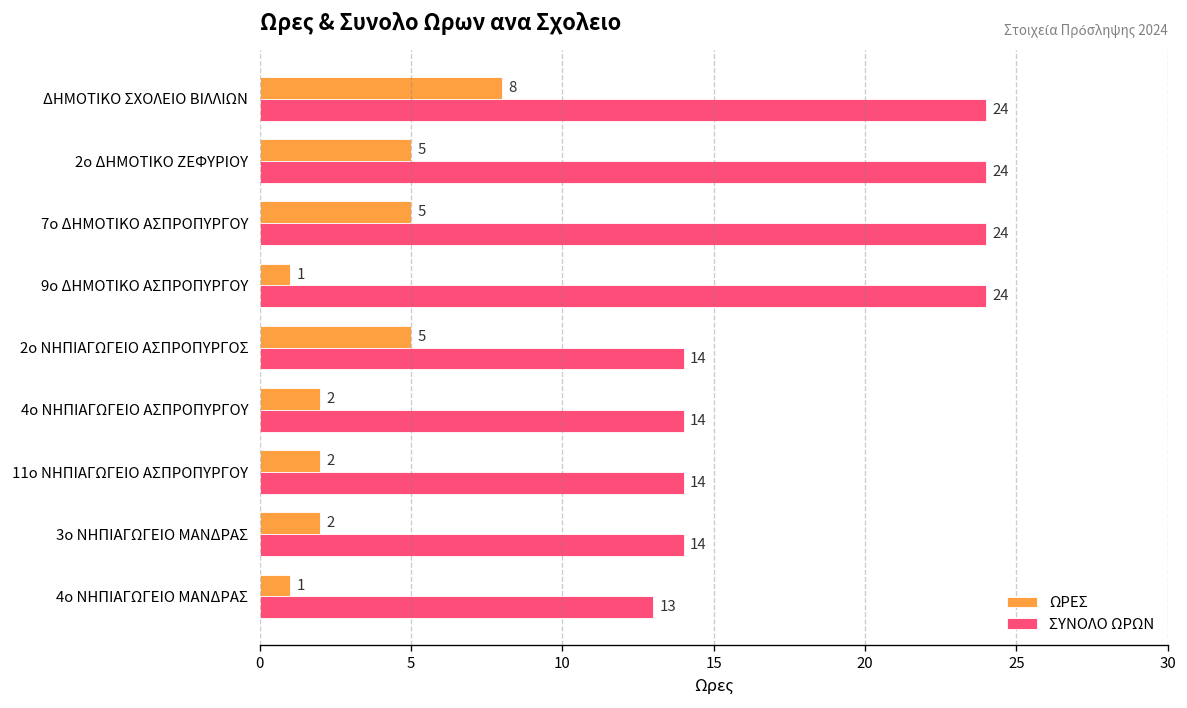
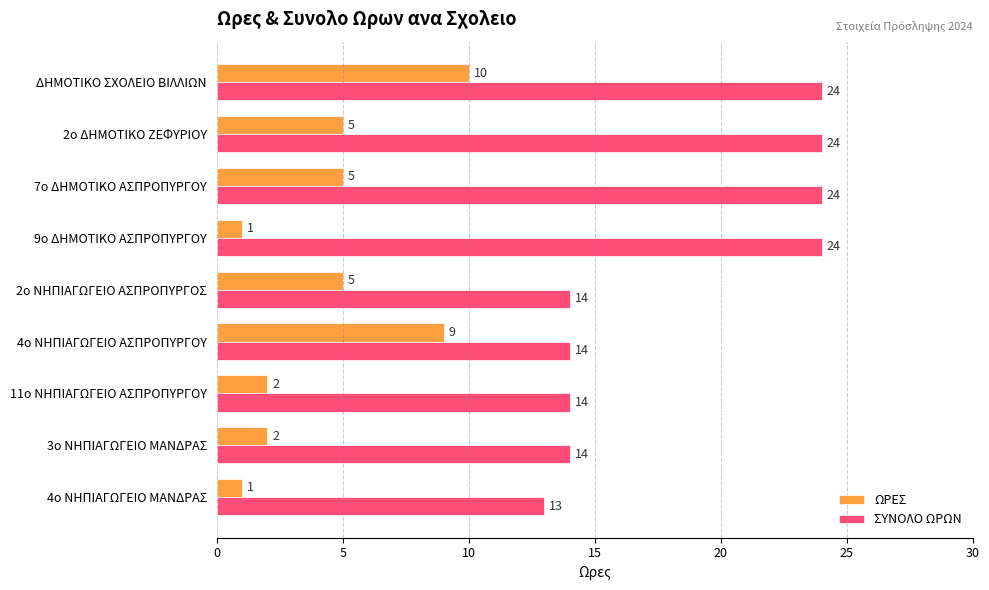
ΩΡΕΣ, ΔΗΜΟΤΙΚΟ ΣΧΟΛΕΙΟ ΒΙΛΛΙΩΝ: 8 -> 10
ΩΡΕΣ, 4ο ΝΗΠΙΑΓΩΓΕΙΟ ΑΣΠΡΟΠΥΡΓΟΥ: 2 -> 9
